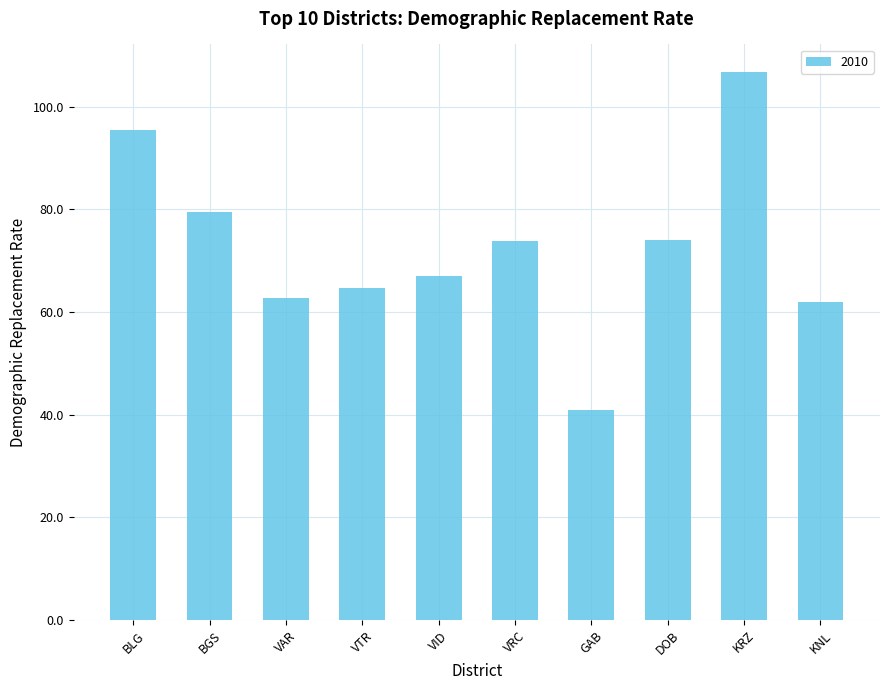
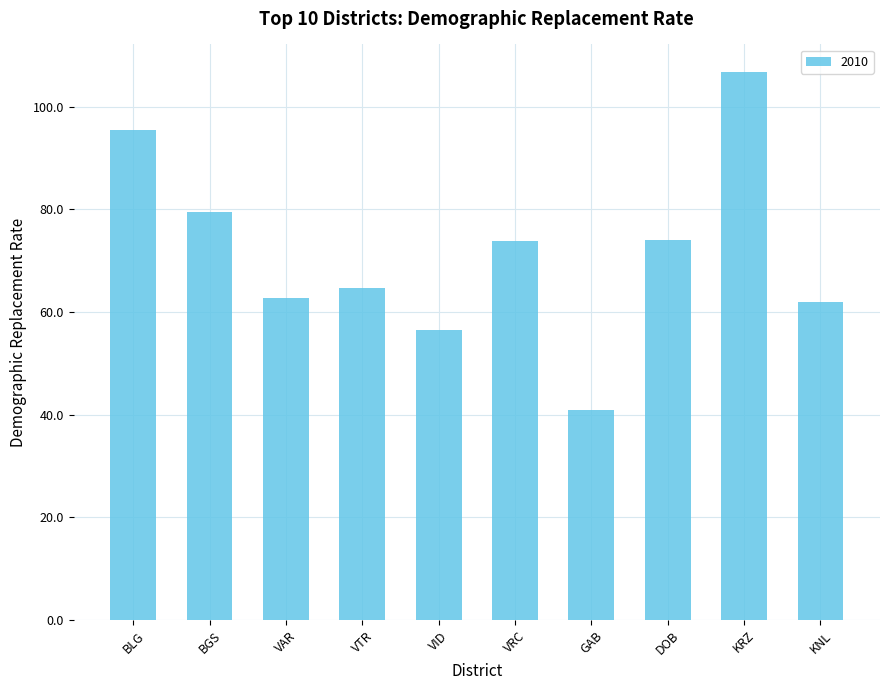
VID: 67 -> 57
